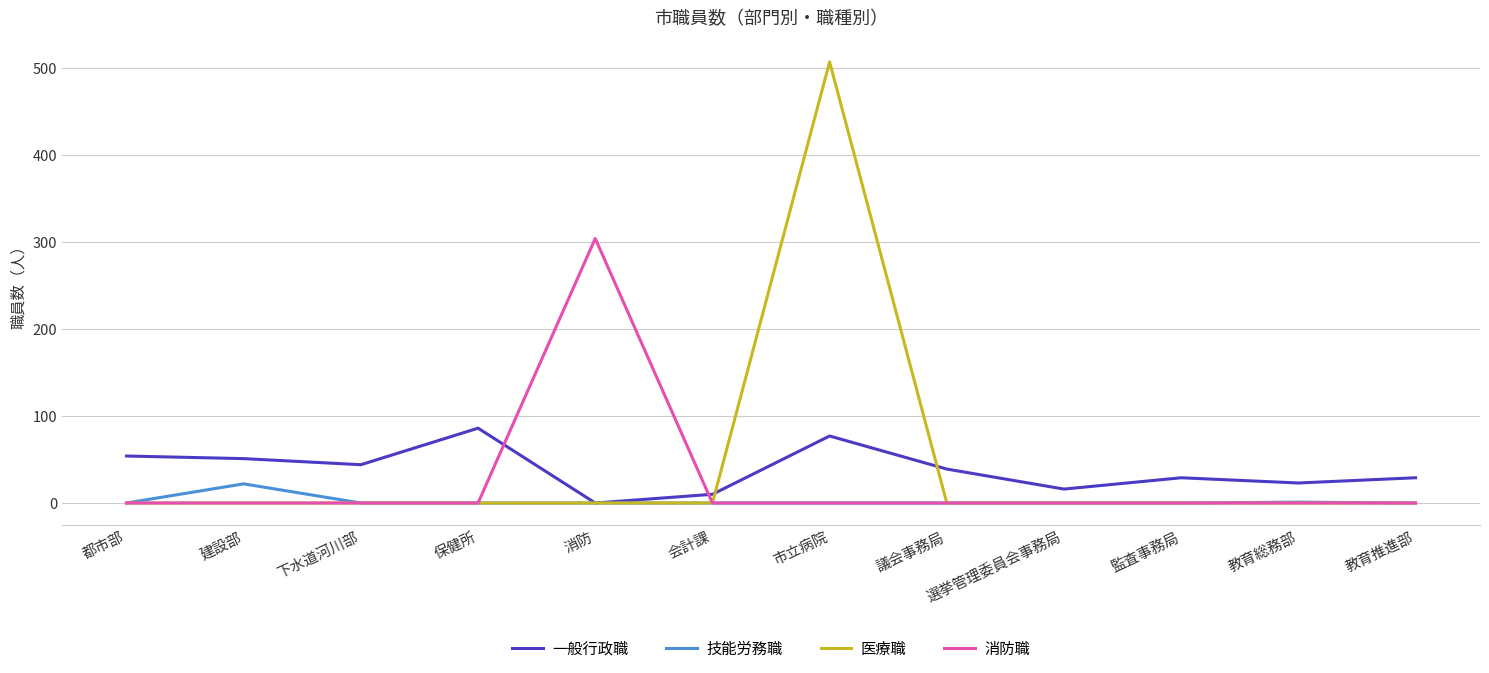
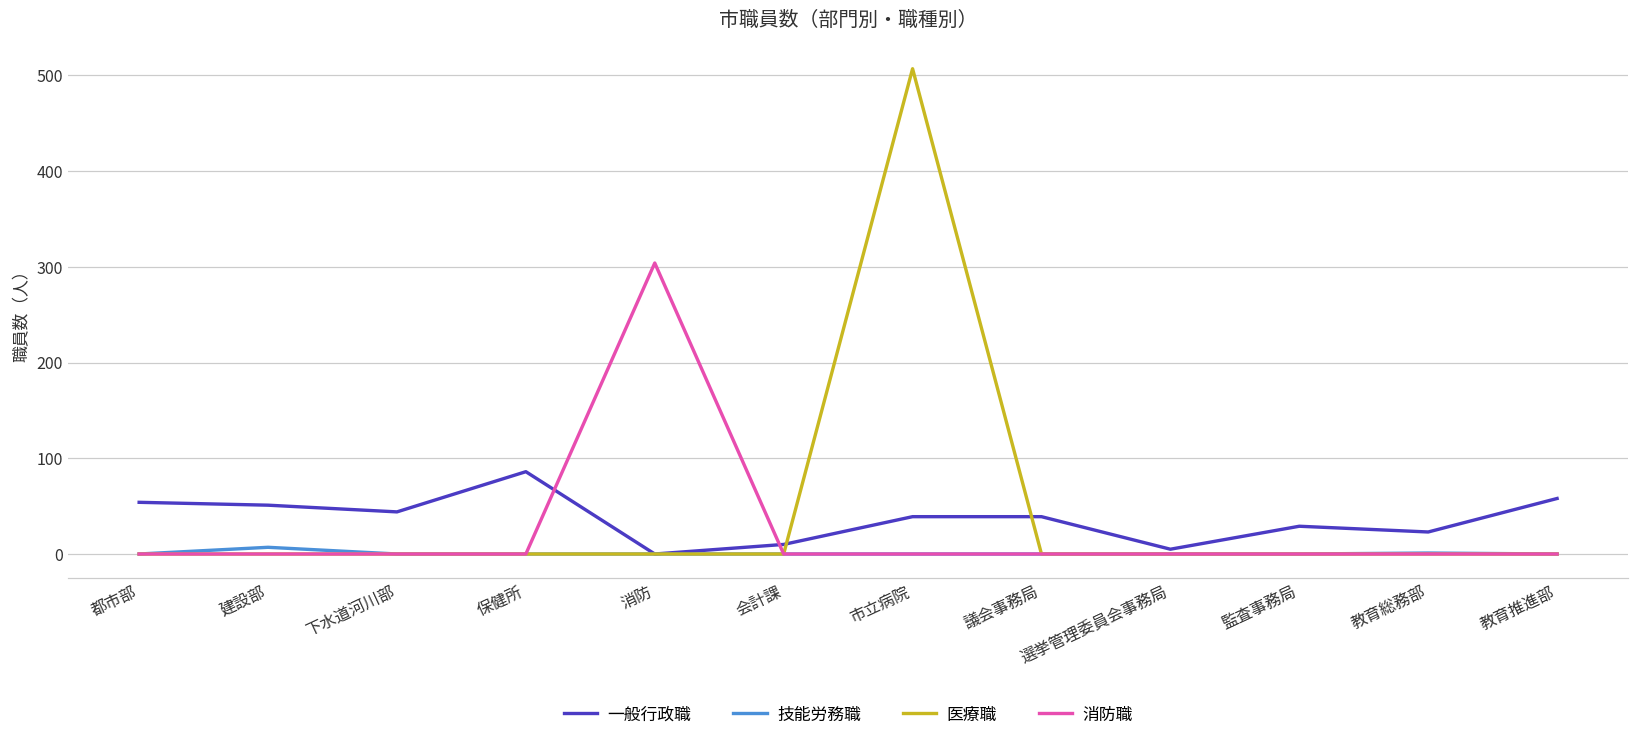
技能労務職, 建設部: 20 -> 10
一般行政職, 市立病院: 80 -> 40
一般行政職, 選挙管理委員会事務局: 20 -> 10
一般行政職, 教育推進部: 30 -> 60
